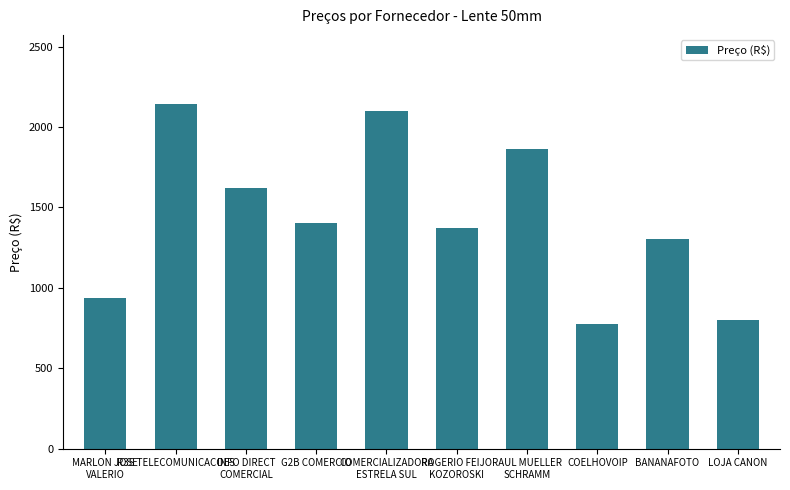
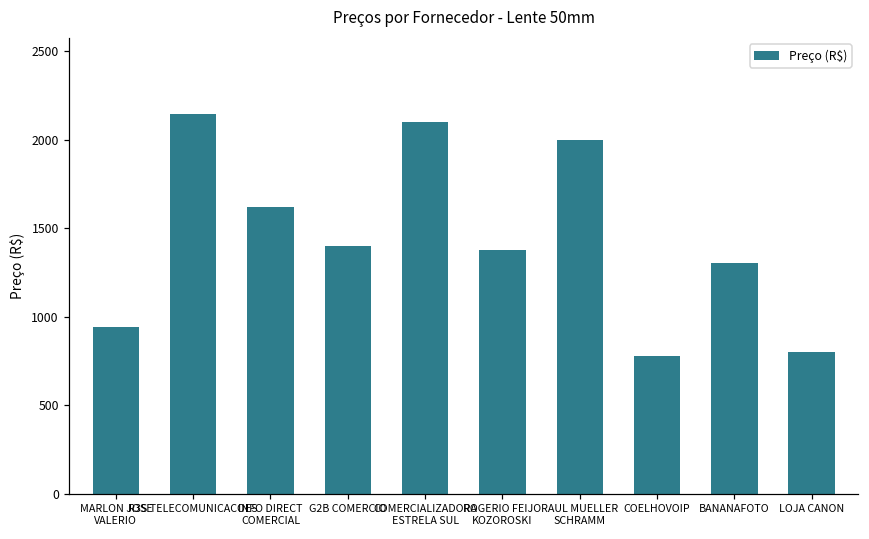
RAUL MUELLER SCHRAMM: 1860 -> 2000
